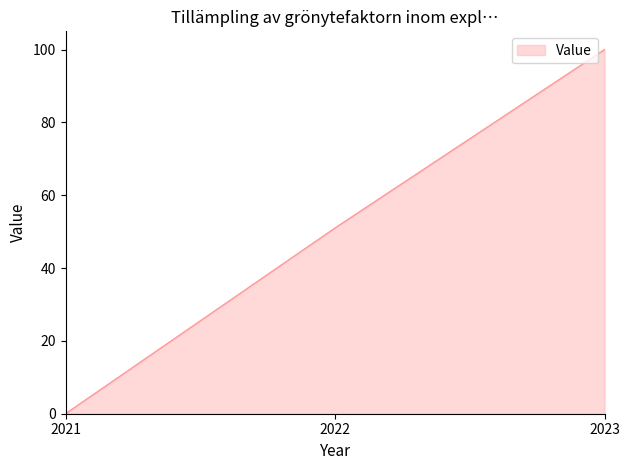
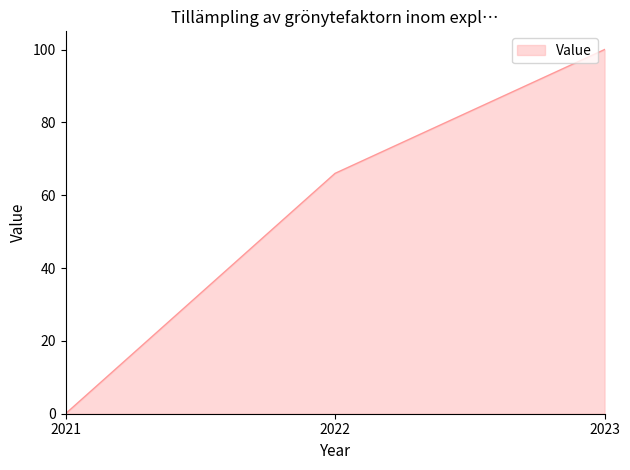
2022: 51 -> 66
